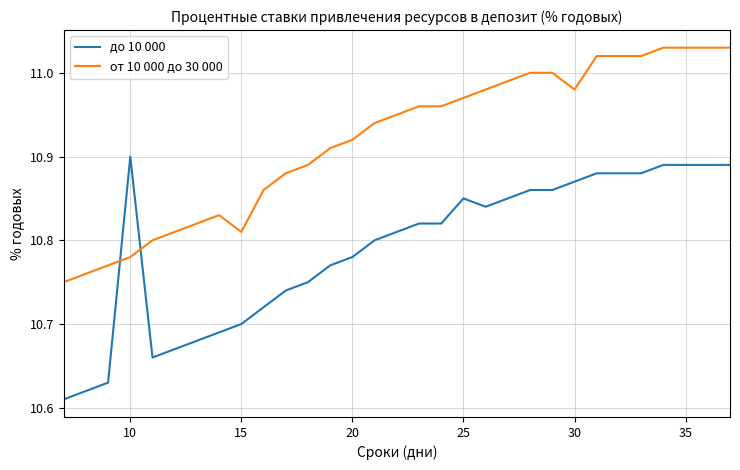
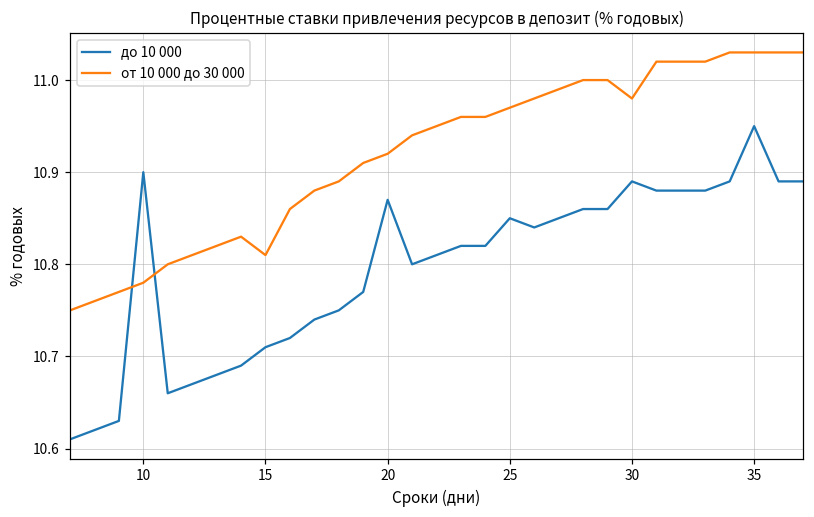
до 10 000, 15: 10.70 -> 10.71
до 10 000, 20: 10.78 -> 10.87
до 10 000, 30: 10.87 -> 10.89
до 10 000, 35: 10.89 -> 10.95
